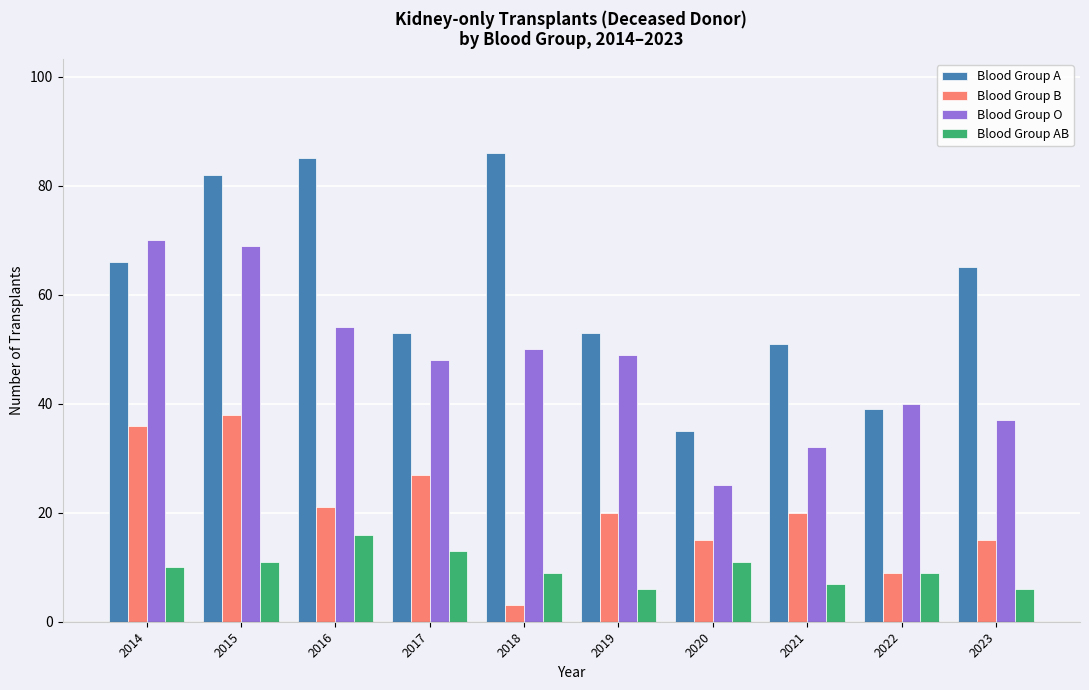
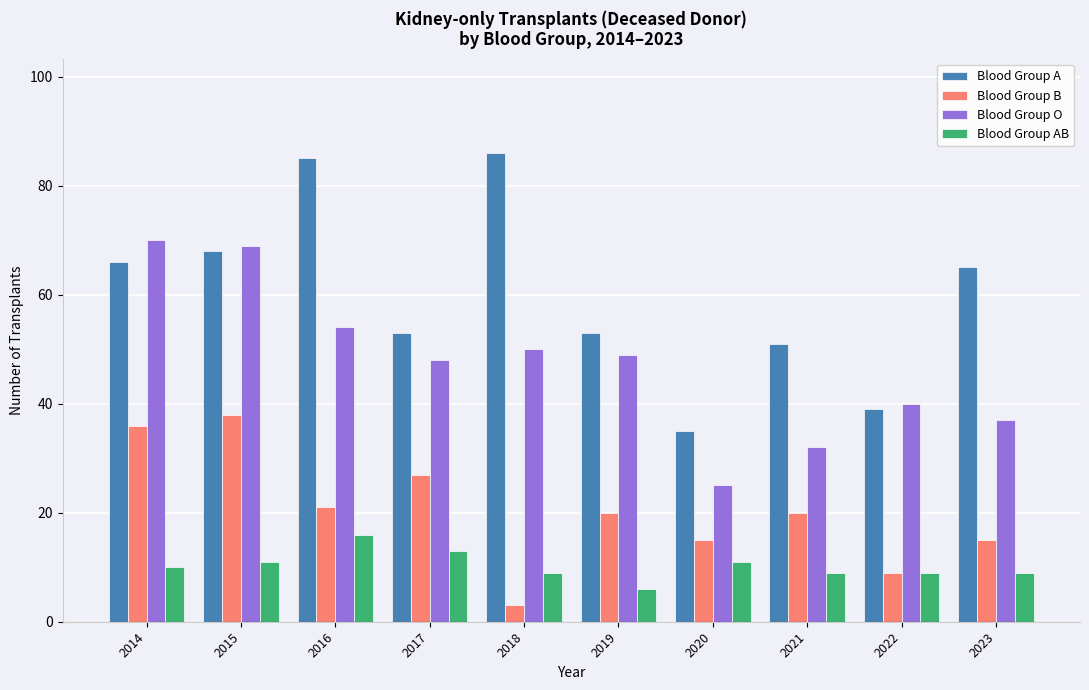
Blood Group A, 2015: 82 -> 68
Blood Group AB, 2021: 7 -> 9
Blood Group AB, 2023: 6 -> 9
